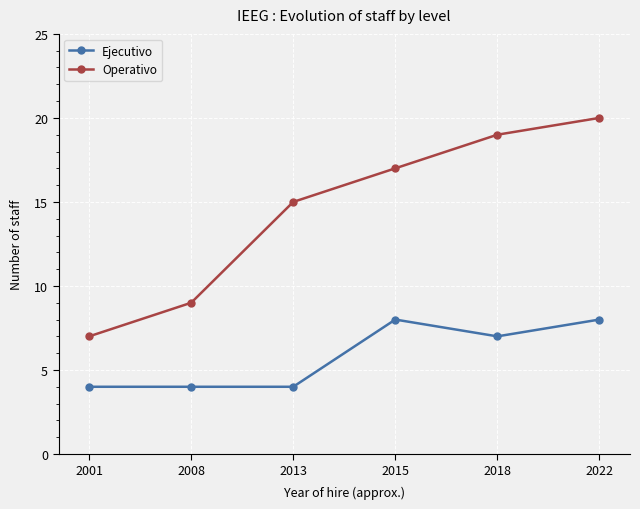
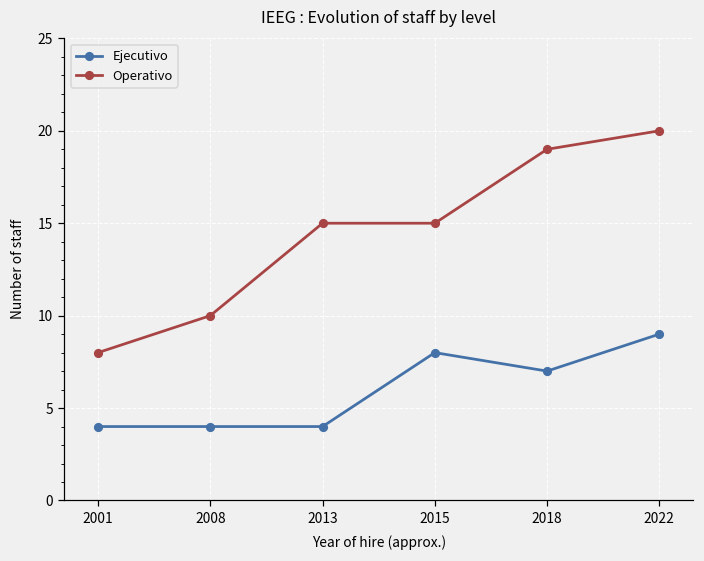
Operativo, 2001: 7 -> 8
Operativo, 2008: 9 -> 10
Operativo, 2015: 17 -> 15
Ejecutivo, 2022: 8 -> 9
